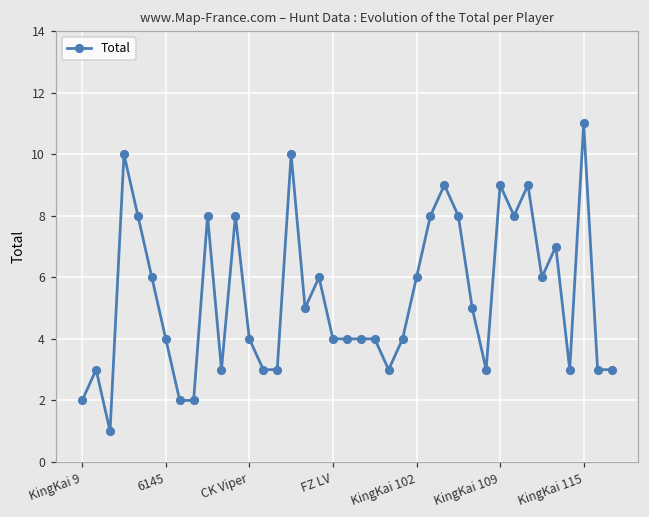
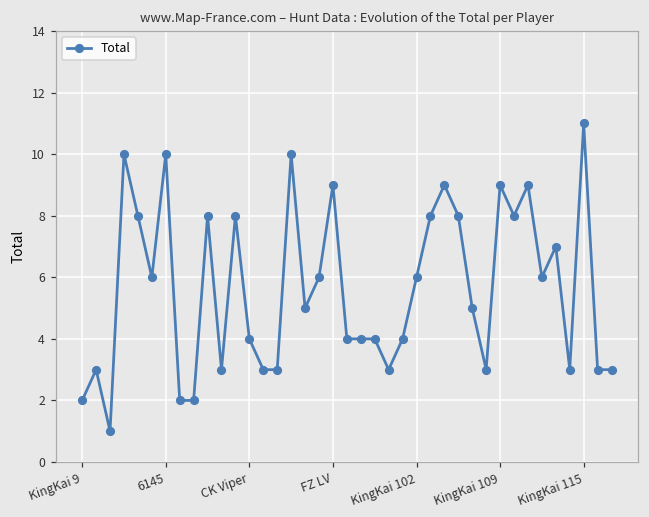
6145: 4 -> 10
FZ LV: 4 -> 9
